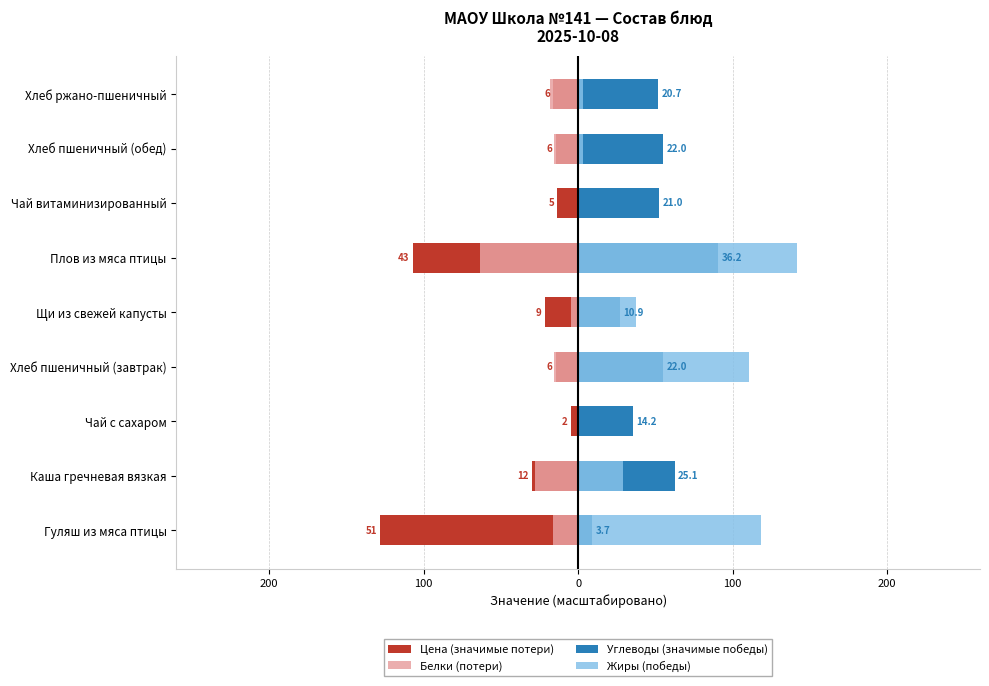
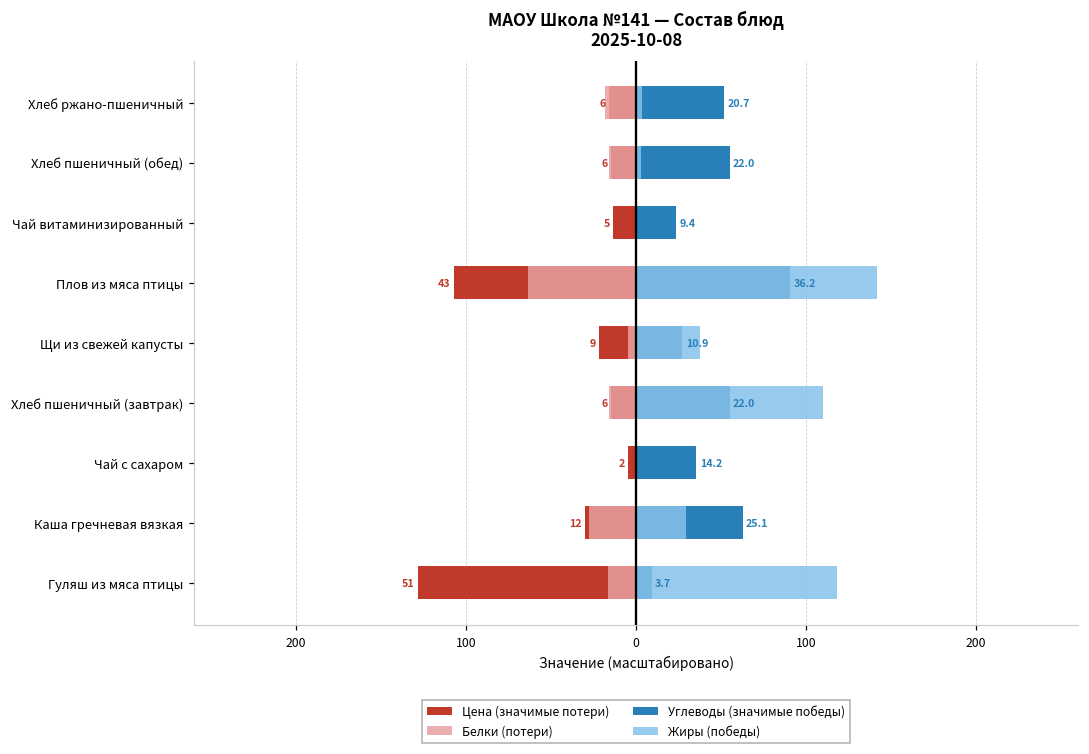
Углеводы (значимые победы), Чай витаминизированный: 21.0 -> 9.4
